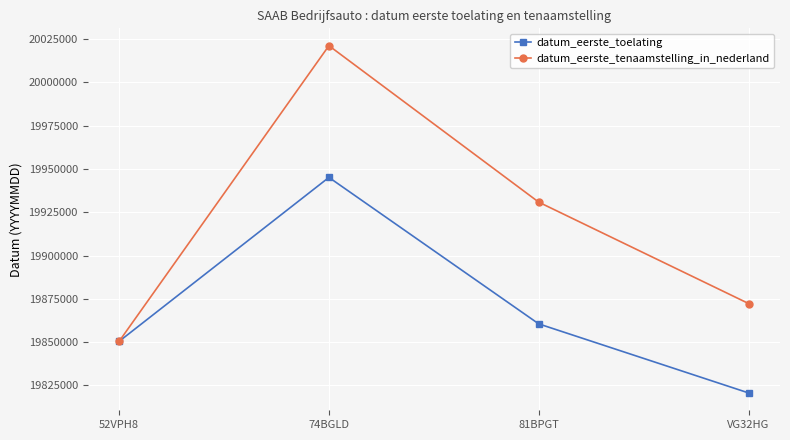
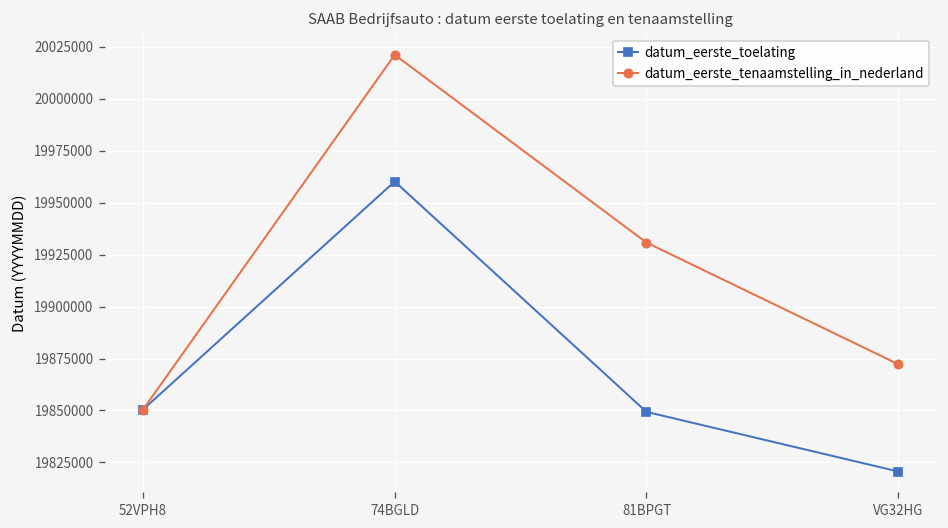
datum_eerste_toelating, 74BGLD: 19945000 -> 19960000
datum_eerste_toelating, 81BPGT: 19861000 -> 19849000
